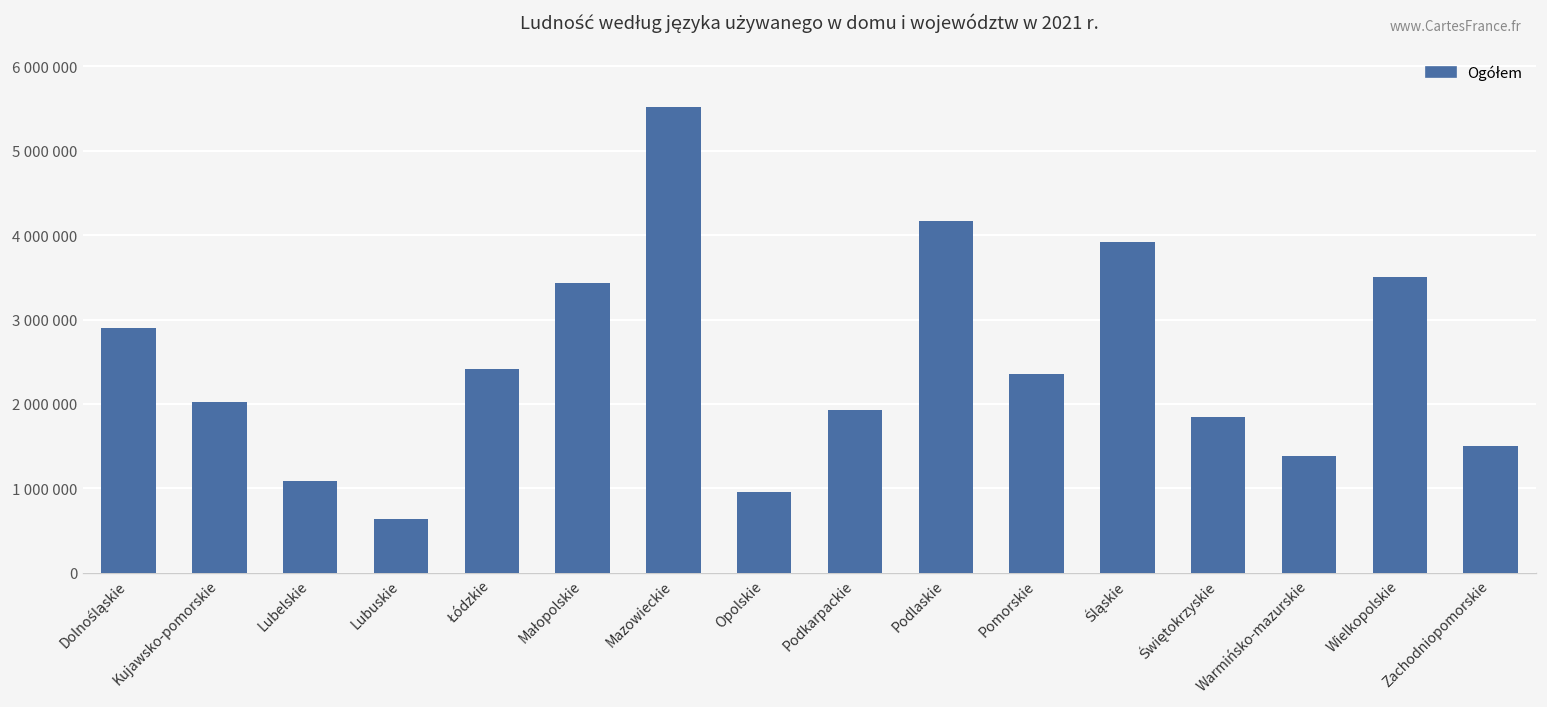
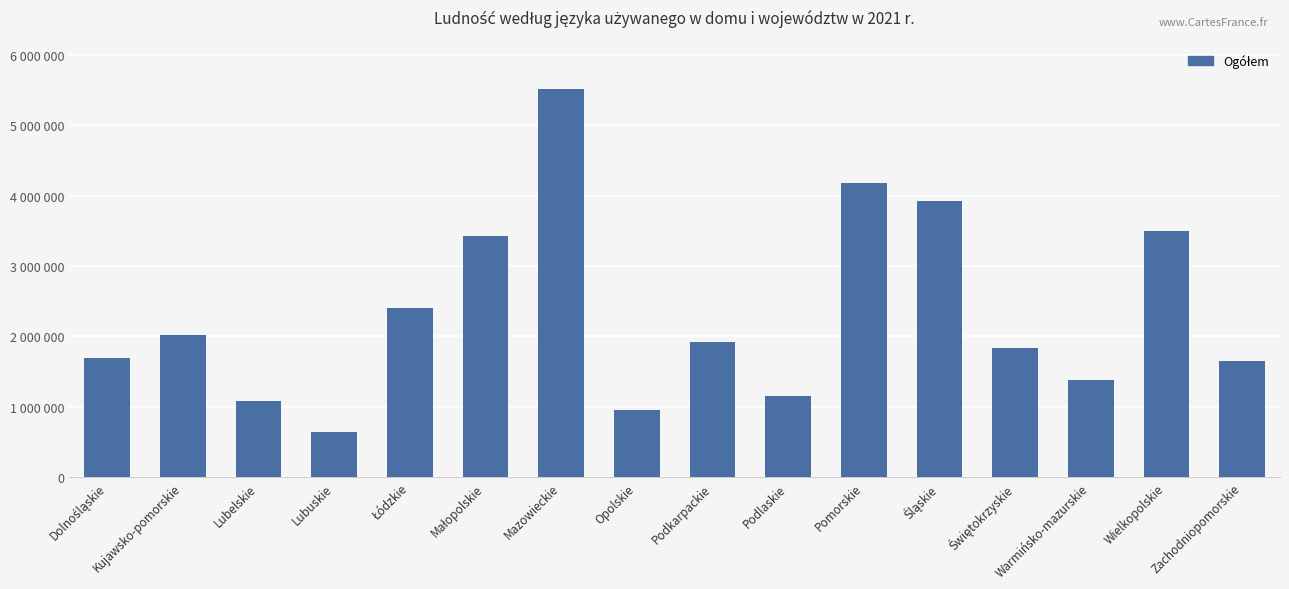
Dolnośląskie: 2900000 -> 1700000
Podlaskie: 4200000 -> 1200000
Pomorskie: 2400000 -> 4200000
Zachodniopomorskie: 1500000 -> 1700000
